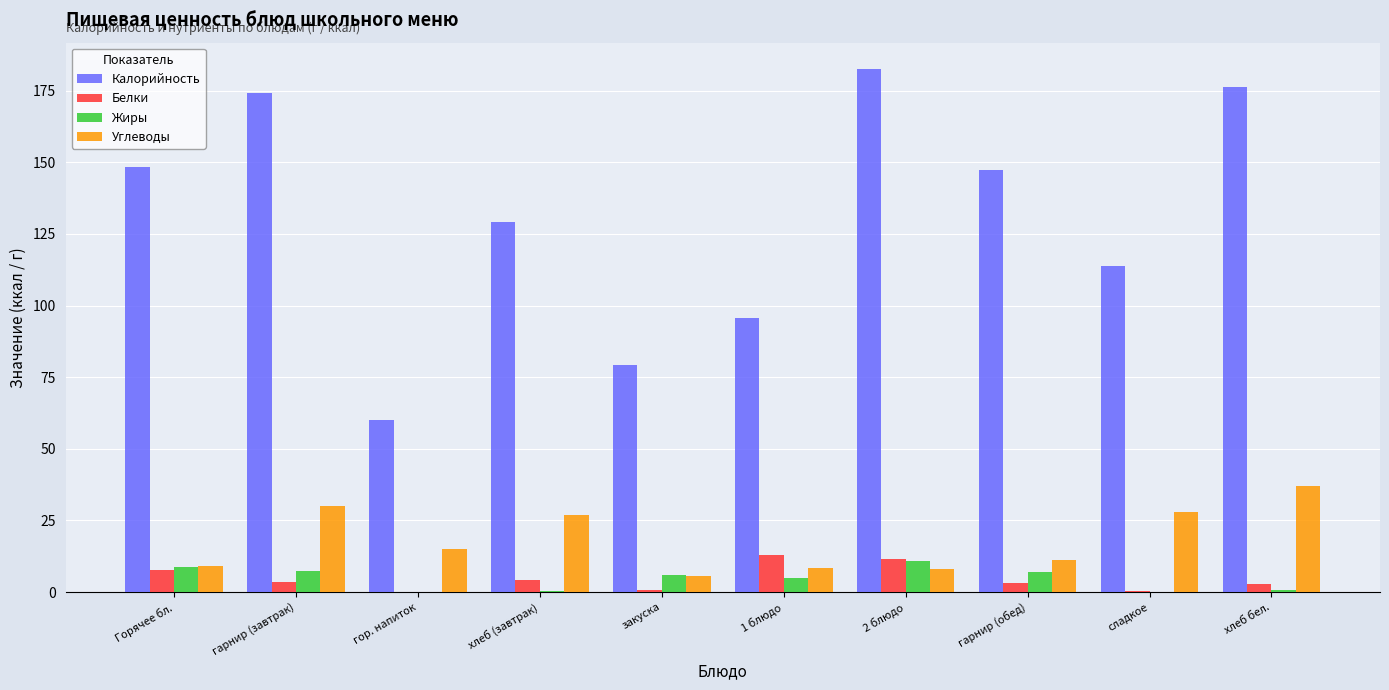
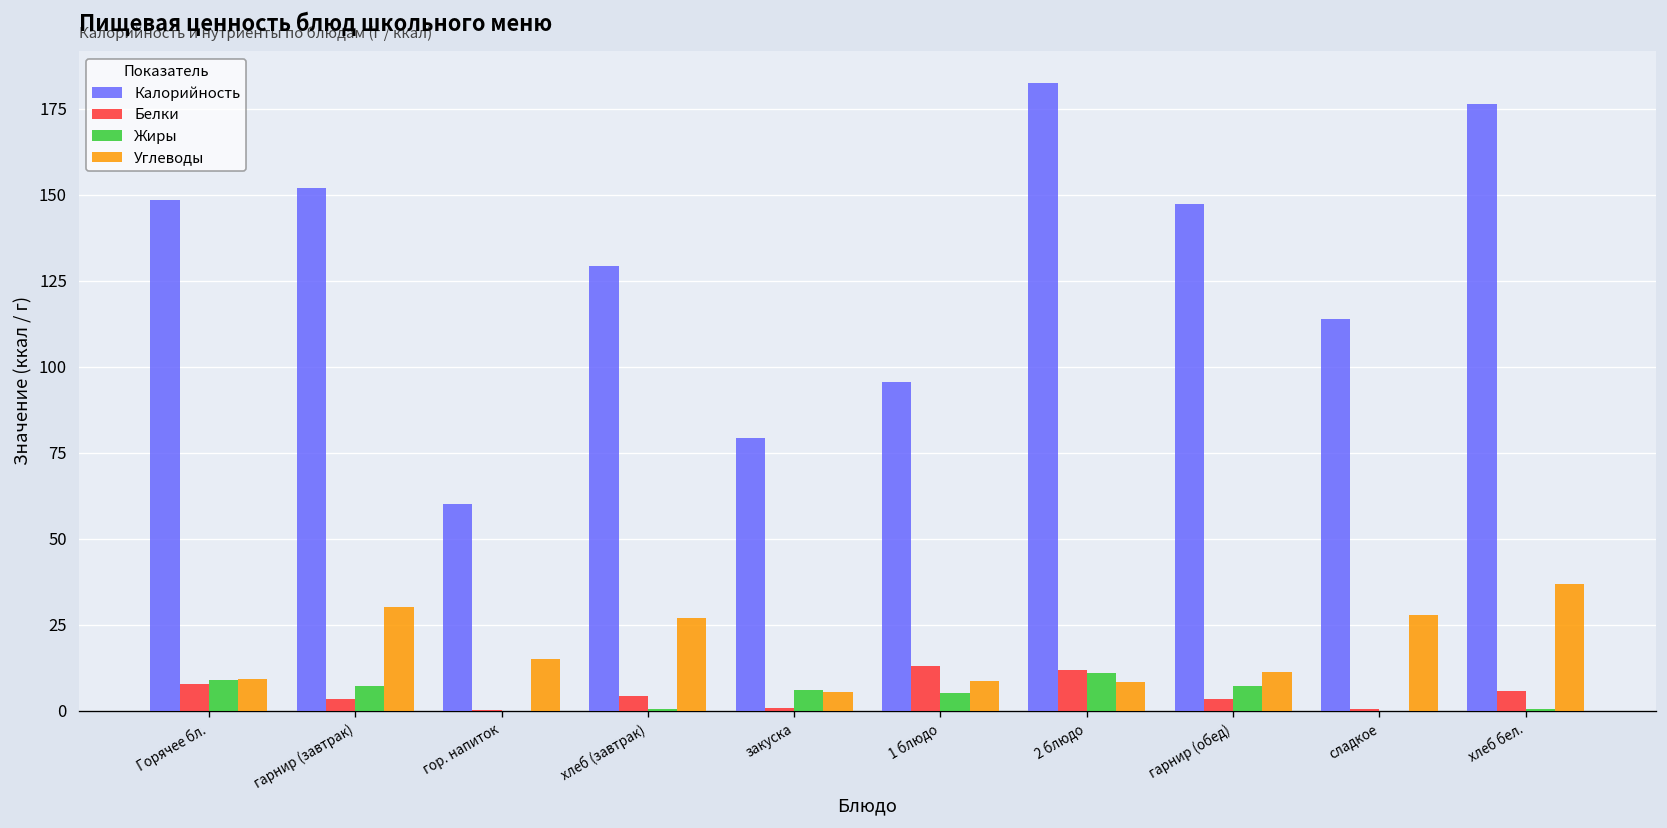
Калорийность, гарнир (завтрак): 174 -> 152
Белки, хлеб бел.: 3 -> 6
